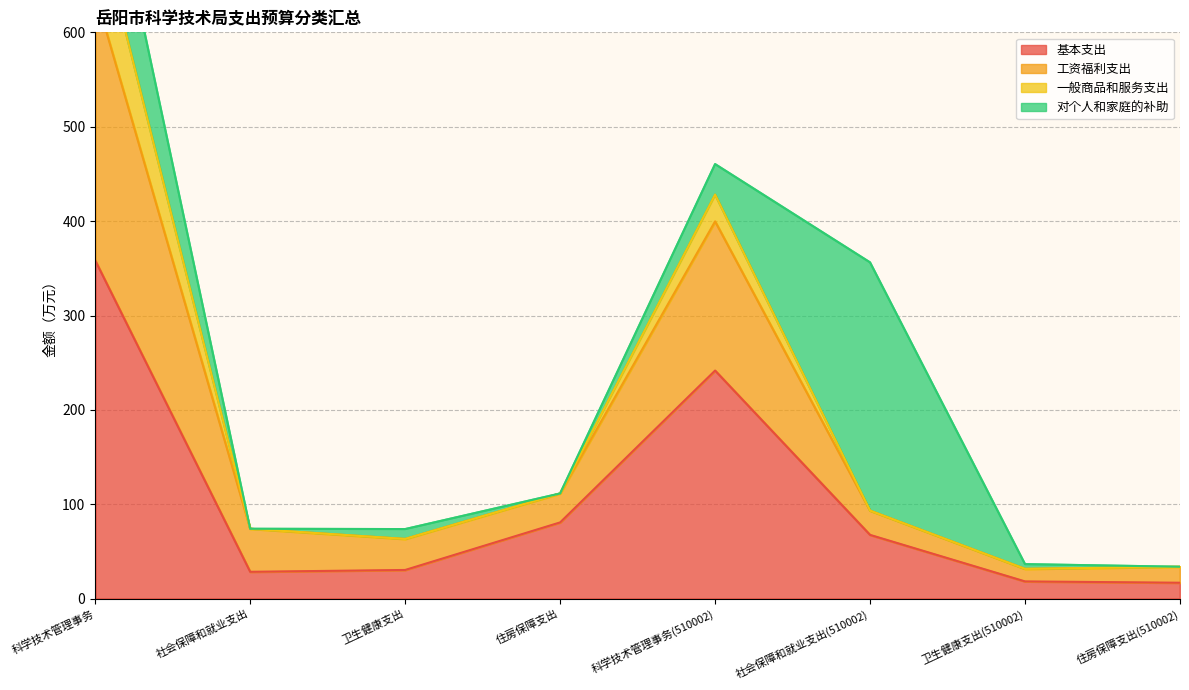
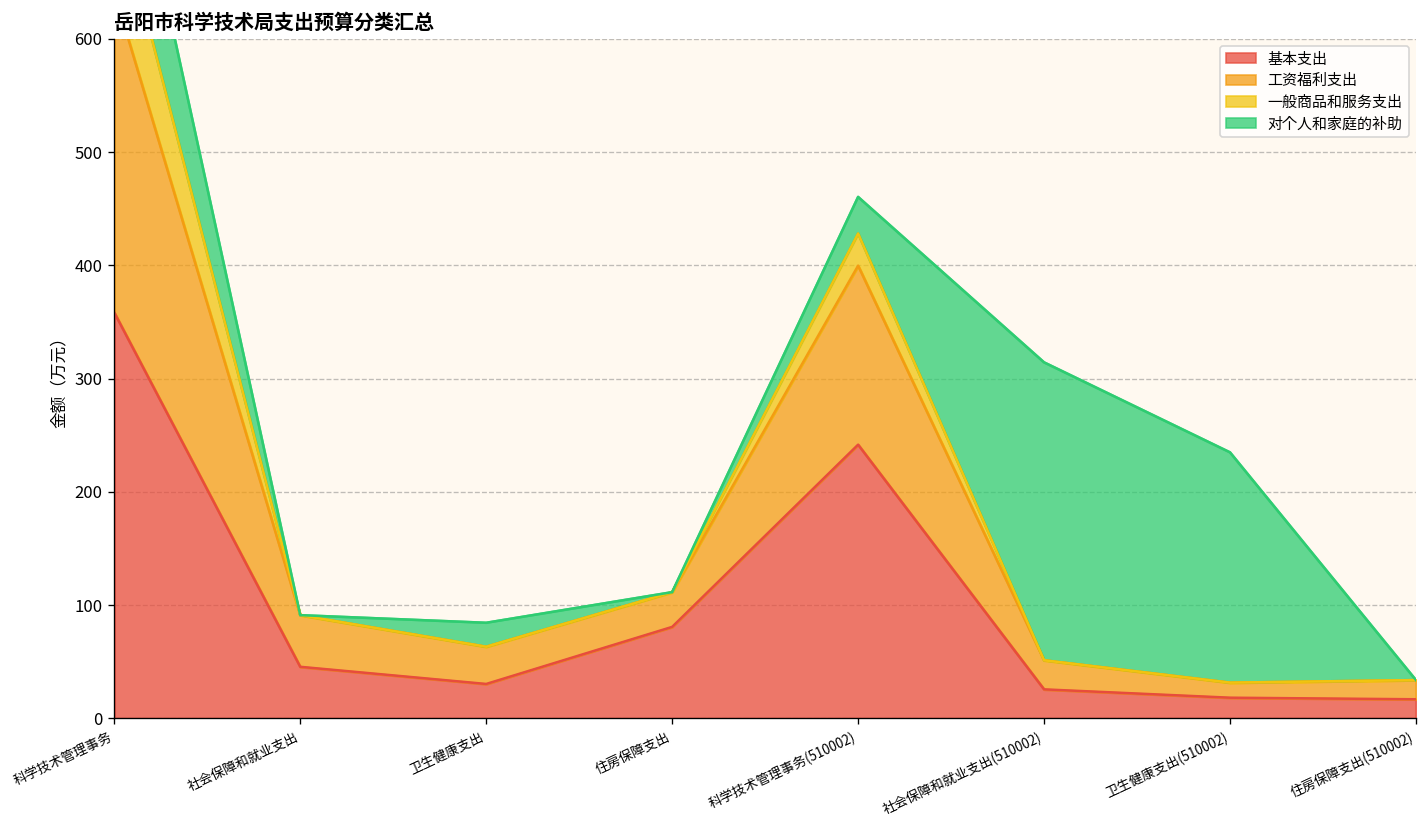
基本支出, 社会保障和就业支出: 30 -> 50
对个人和家庭的补助, 卫生健康支出: 10 -> 20
基本支出, 社会保障和就业支出(510002): 70 -> 30
对个人和家庭的补助, 卫生健康支出(510002): 10 -> 200
